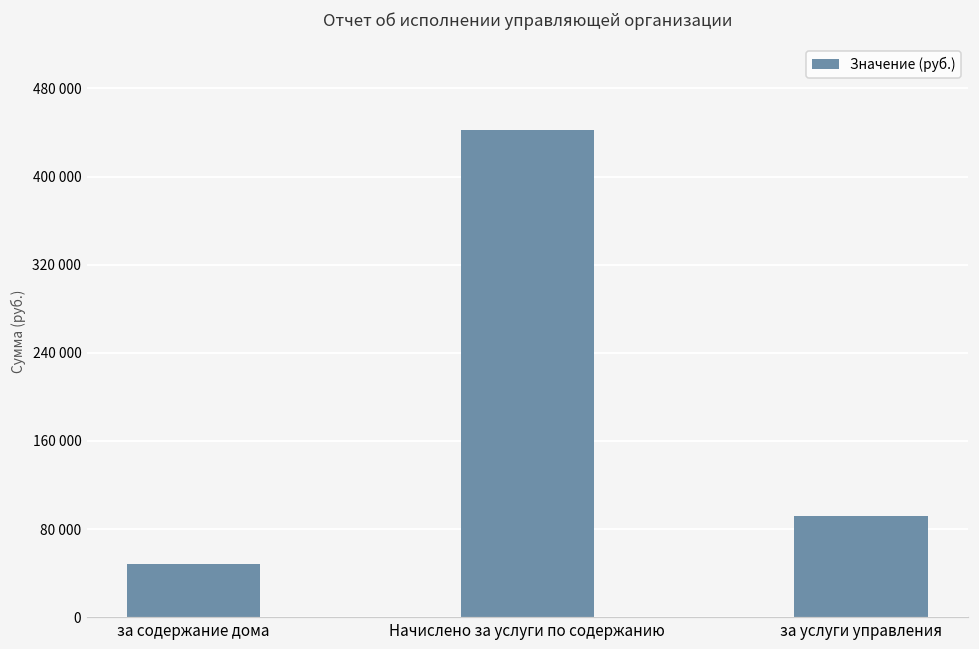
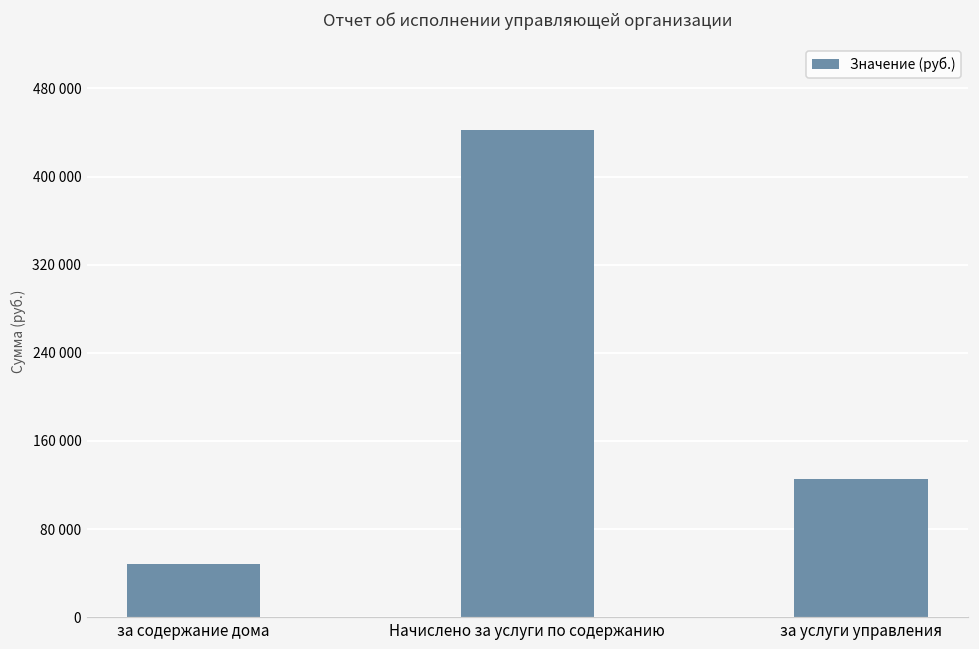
за услуги управления: 92000 -> 126000
